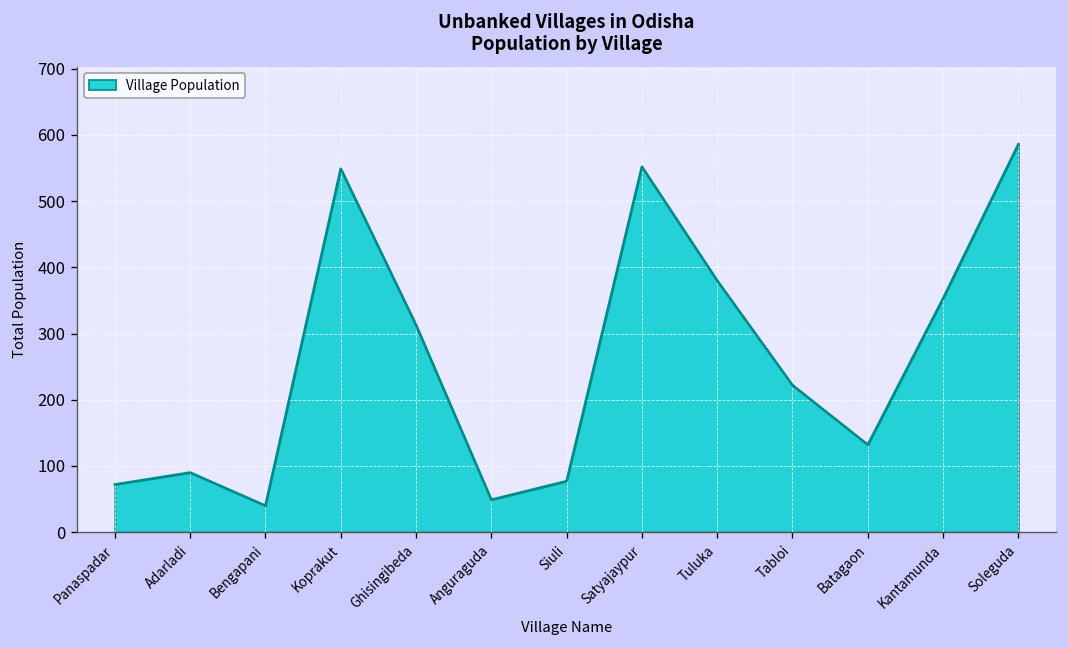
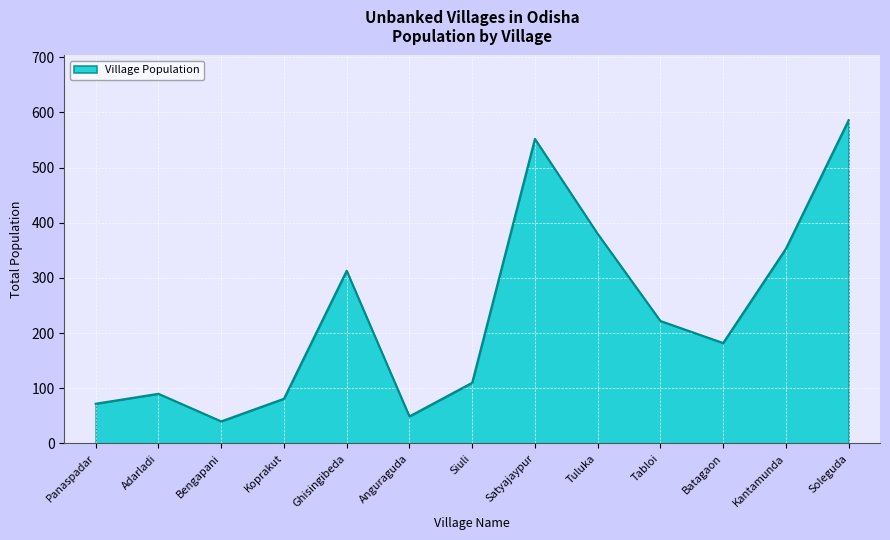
Koprakut: 550 -> 80
Siuli: 80 -> 110
Batagaon: 130 -> 180
